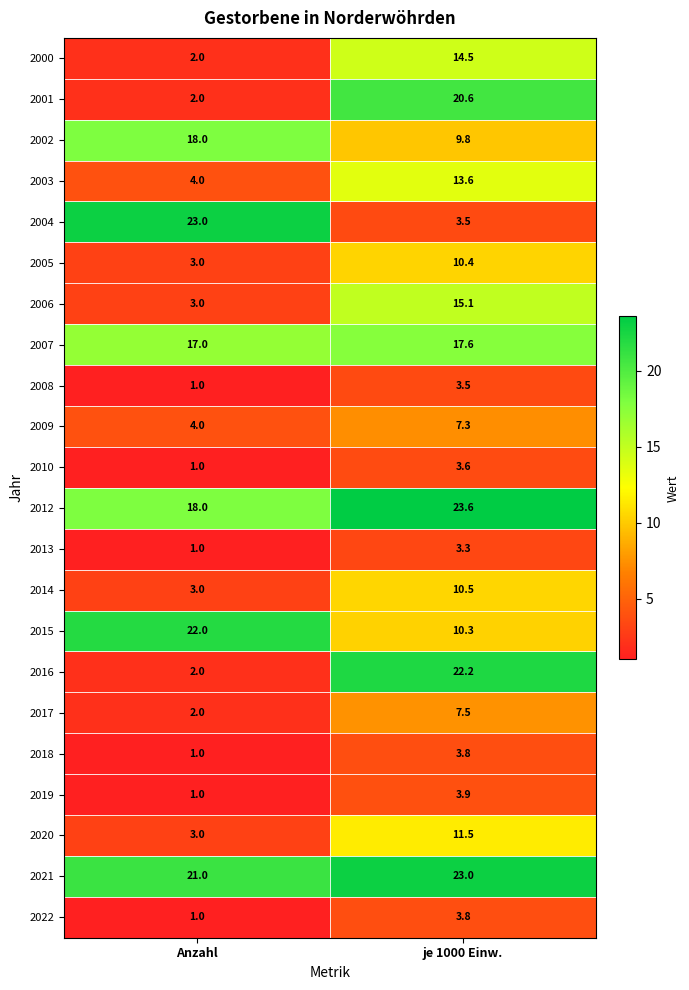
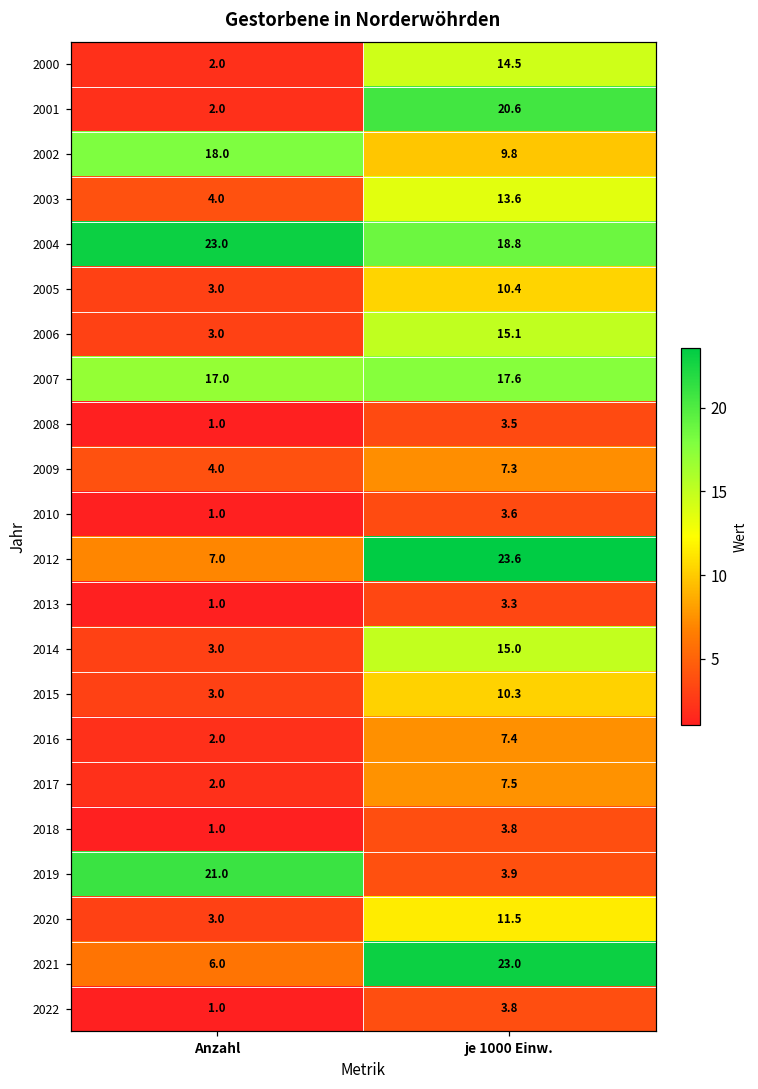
2004, je 1000 Einw.: 3.5 -> 18.8
2012, Anzahl: 18.0 -> 7.0
2014, je 1000 Einw.: 10.5 -> 15.0
2015, Anzahl: 22.0 -> 3.0
2016, je 1000 Einw.: 22.2 -> 7.4
2019, Anzahl: 1.0 -> 21.0
2021, Anzahl: 21.0 -> 6.0
